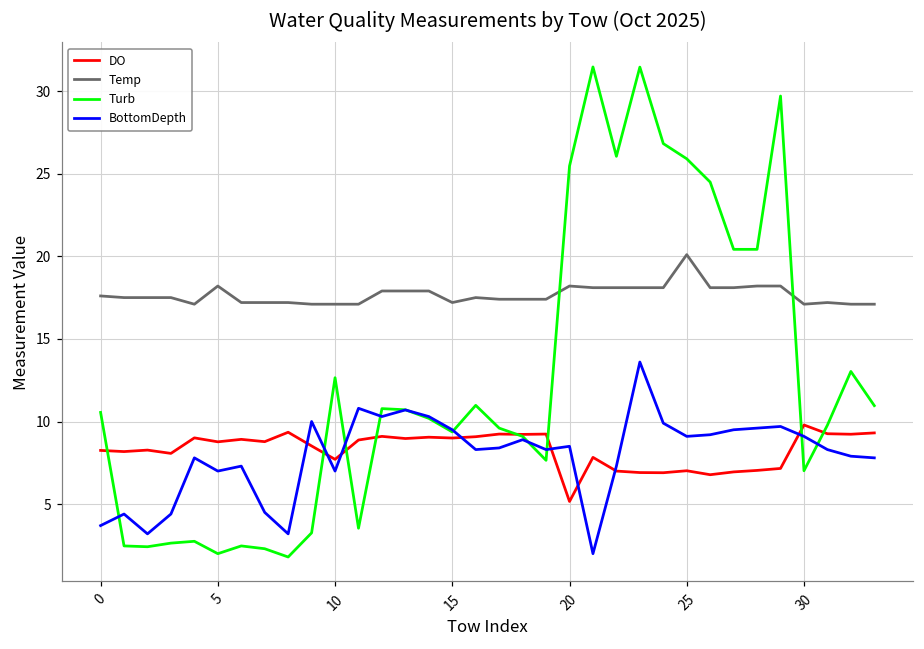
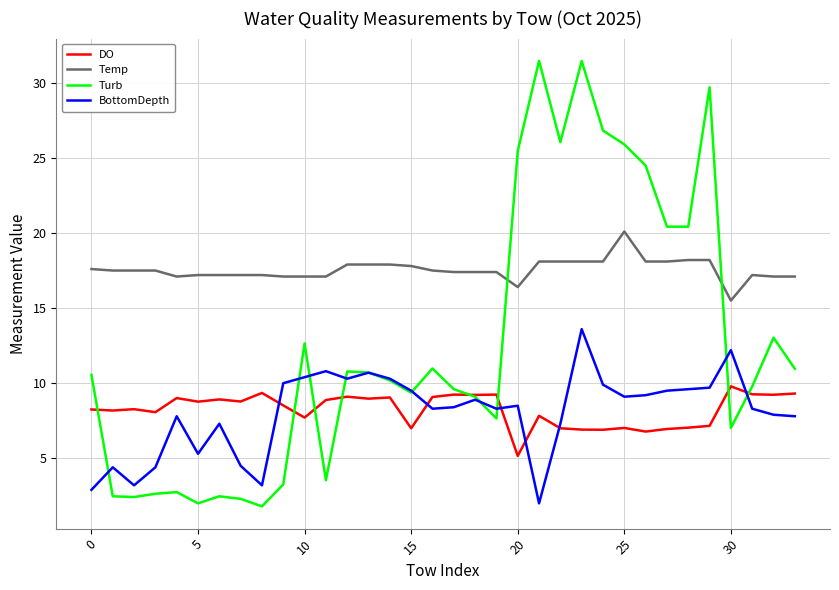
BottomDepth, 0: 3.7 -> 2.9
Temp, 5: 18.2 -> 17.2
BottomDepth, 5: 7.0 -> 5.3
BottomDepth, 10: 7.0 -> 10.4
DO, 15: 9 -> 7
Temp, 15: 17.2 -> 17.8
Temp, 20: 18.2 -> 16.4
Temp, 30: 17.1 -> 15.5
BottomDepth, 30: 9.1 -> 12.2
